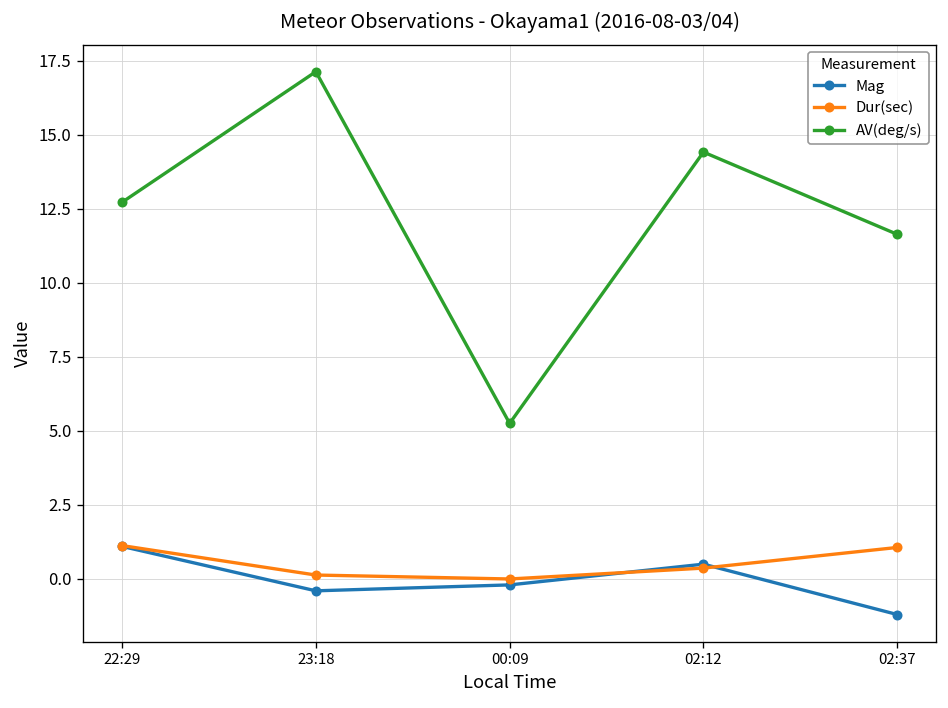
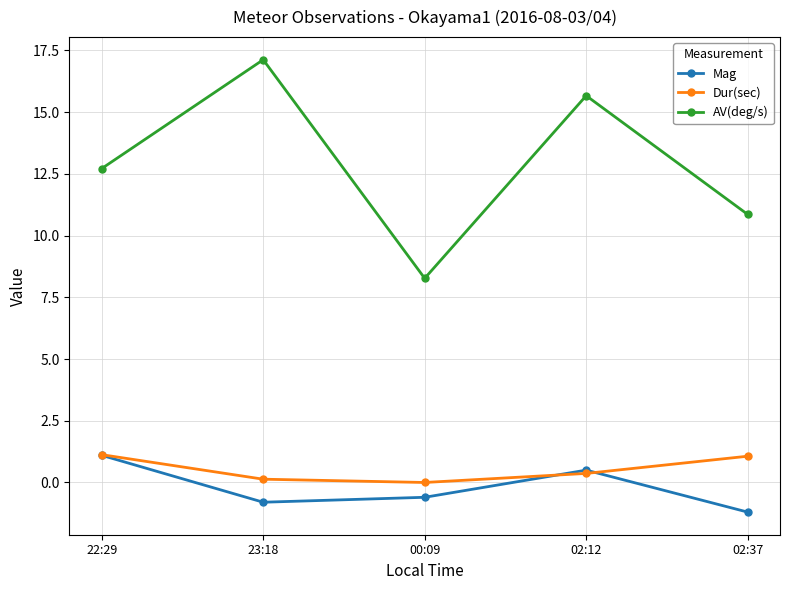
Mag, 23:18: -0.4 -> -0.8
Mag, 00:09: -0.2 -> -0.6
AV(deg/s), 00:09: 5.3 -> 8.3
AV(deg/s), 02:12: 14.4 -> 15.7
AV(deg/s), 02:37: 11.6 -> 10.9
